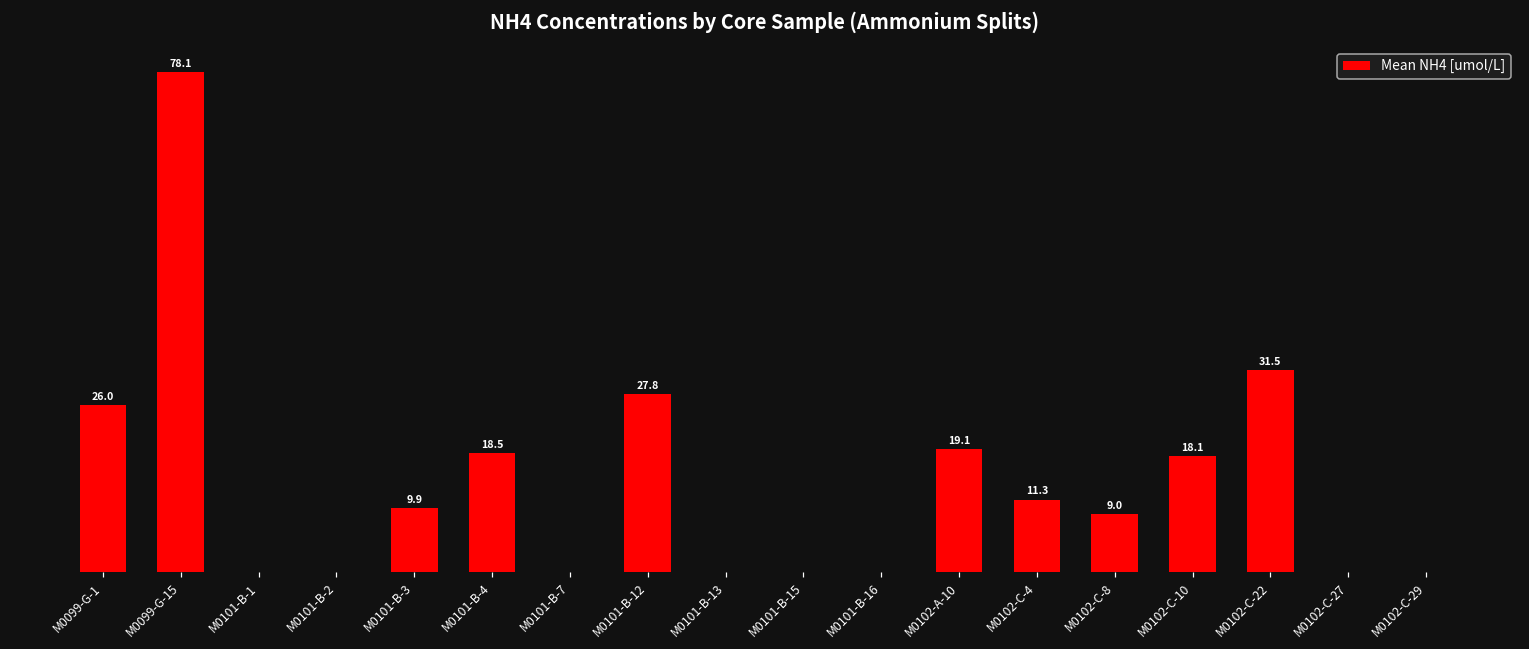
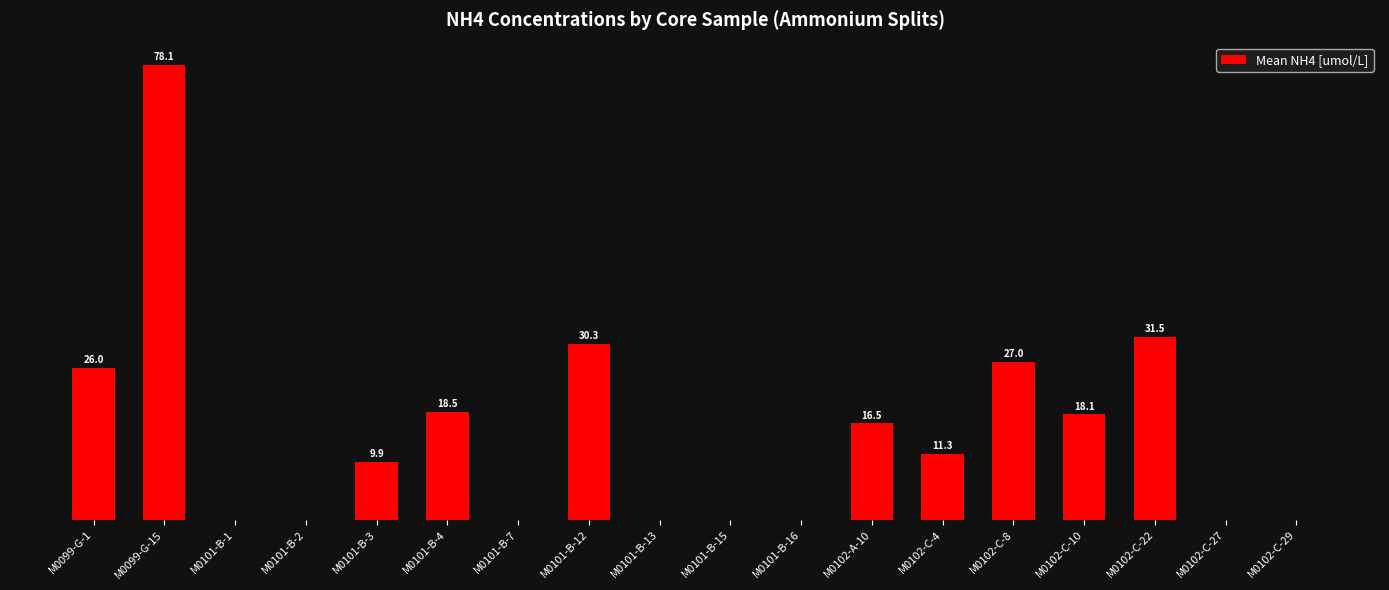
M0101-B-12: 27.8 -> 30.3
M0102-A-10: 19.1 -> 16.5
M0102-C-8: 9.0 -> 27.0
